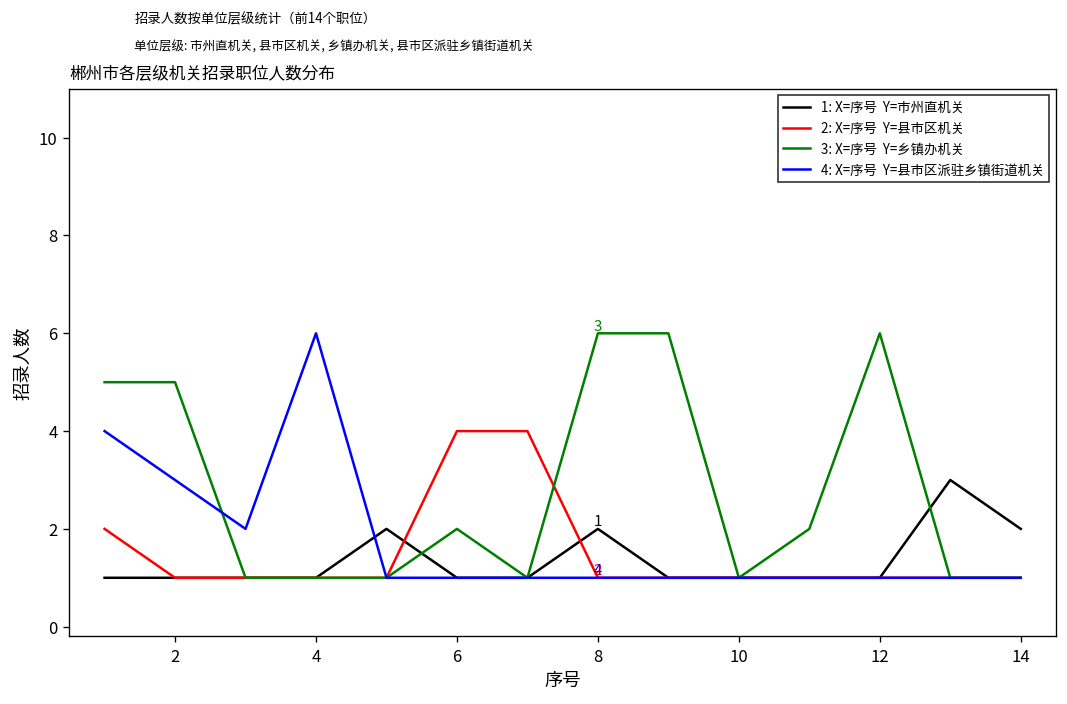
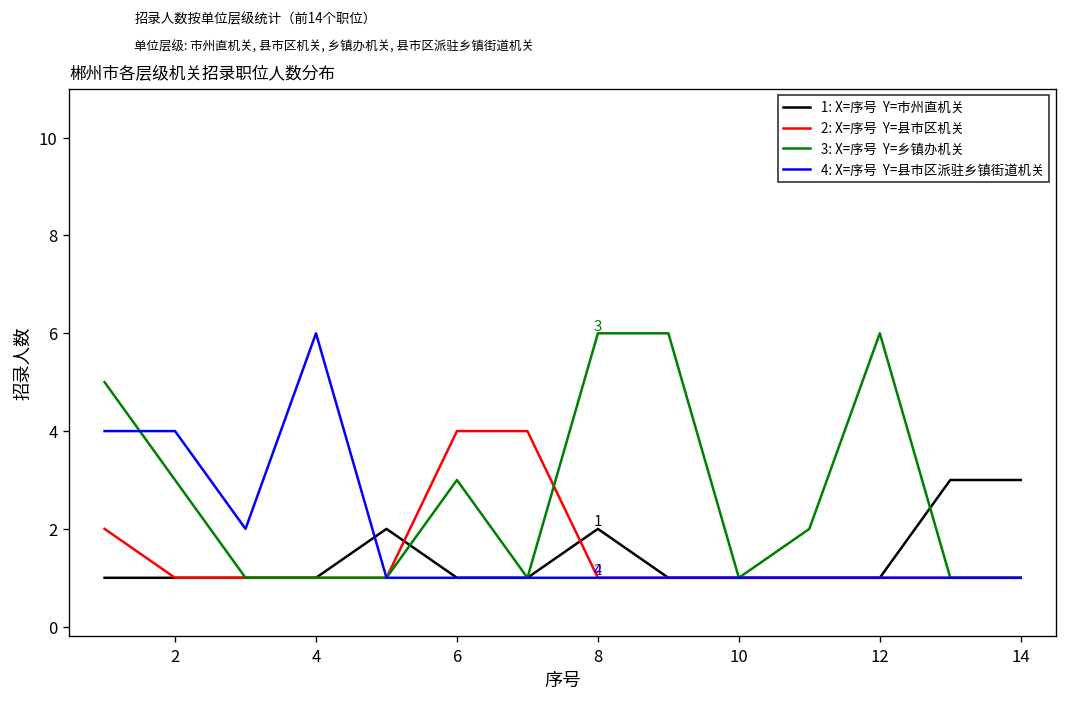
3: X=序号 Y=乡镇办机关, 2: 5 -> 3
4: X=序号 Y=县市区派驻乡镇街道机关, 2: 3 -> 4
3: X=序号 Y=乡镇办机关, 6: 2 -> 3
1: X=序号 Y=市州直机关, 14: 2 -> 3
